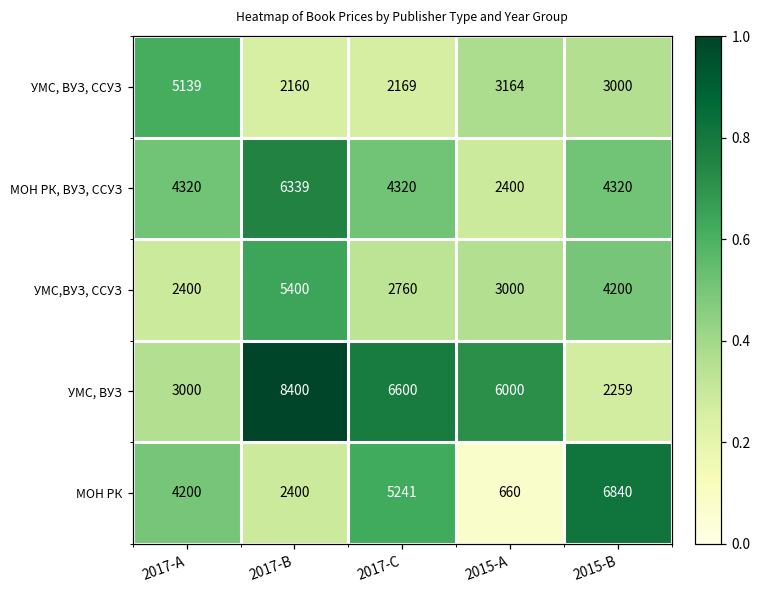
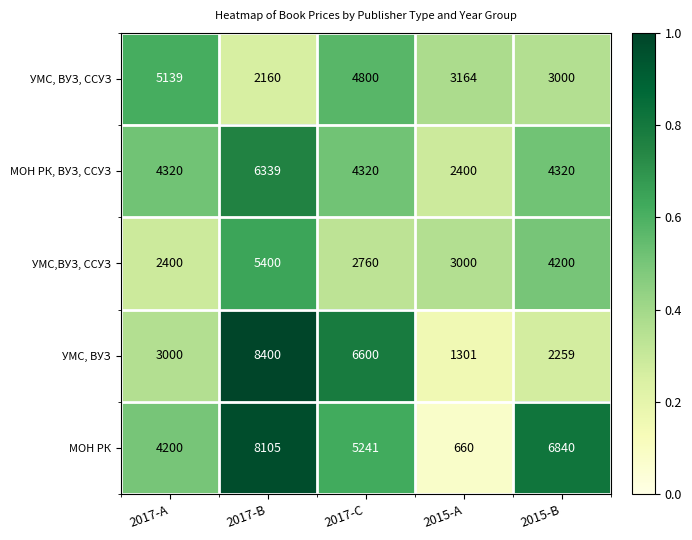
УМС, ВУЗ, ССУЗ, 2017-C: 2169 -> 4800
УМС, ВУЗ, 2015-A: 6000 -> 1301
МОН РК, 2017-B: 2400 -> 8105
